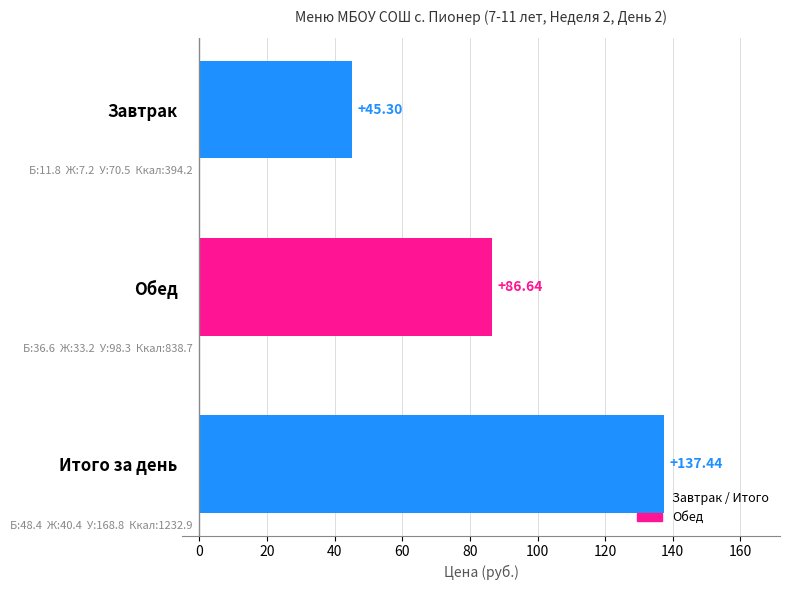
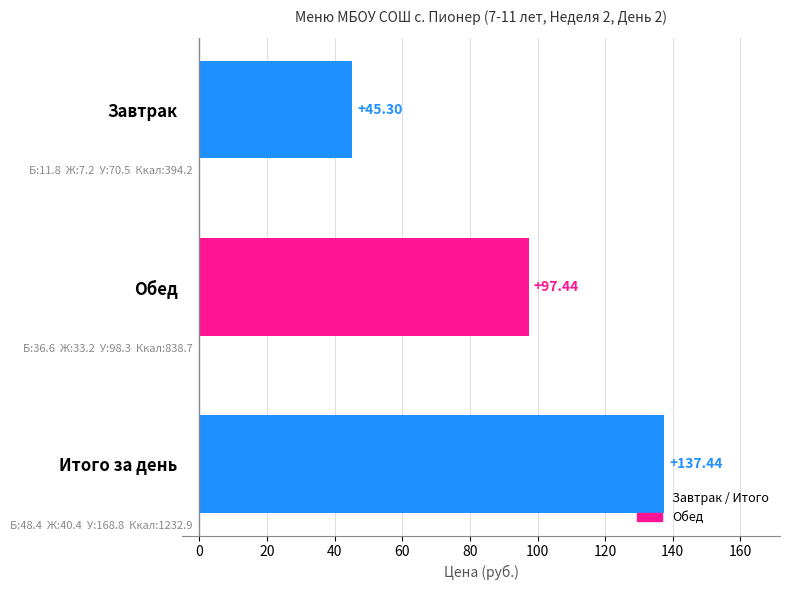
Обед: +86.64 -> +97.44
